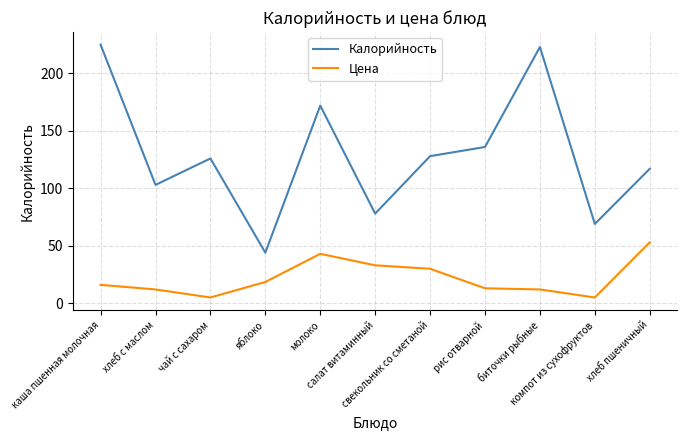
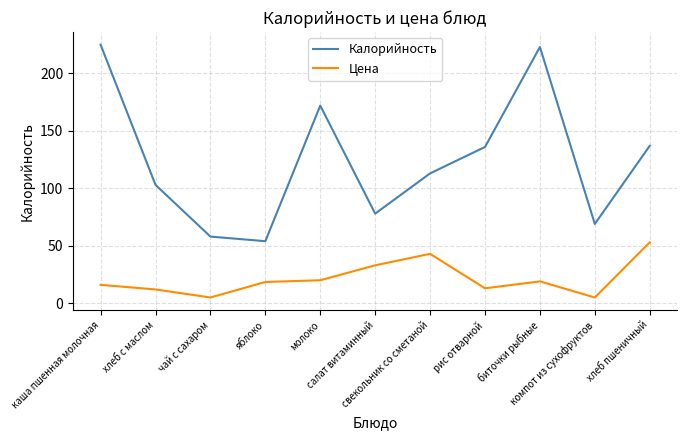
Калорийность, чай с сахаром: 126 -> 58
Калорийность, яблоко: 44 -> 54
Цена, молоко: 43 -> 20
Калорийность, свекольник со сметаной: 128 -> 113
Цена, свекольник со сметаной: 30 -> 43
Цена, биточки рыбные: 12 -> 19
Калорийность, хлеб пшеничный: 117 -> 137
